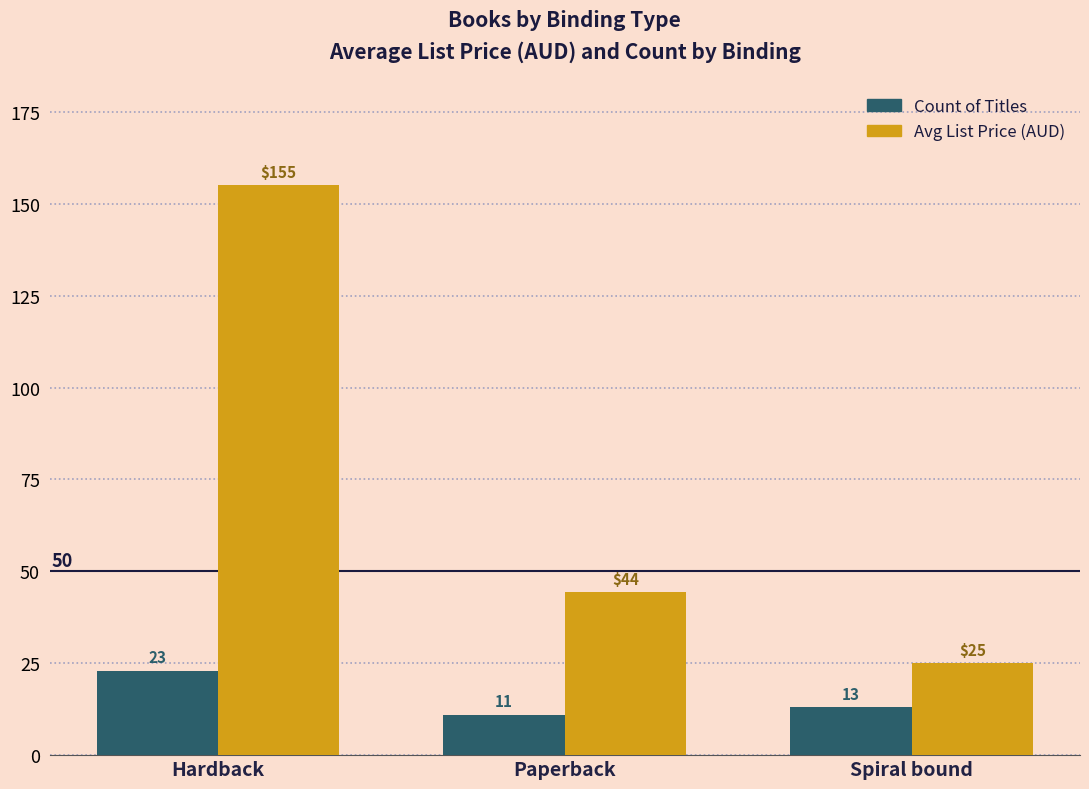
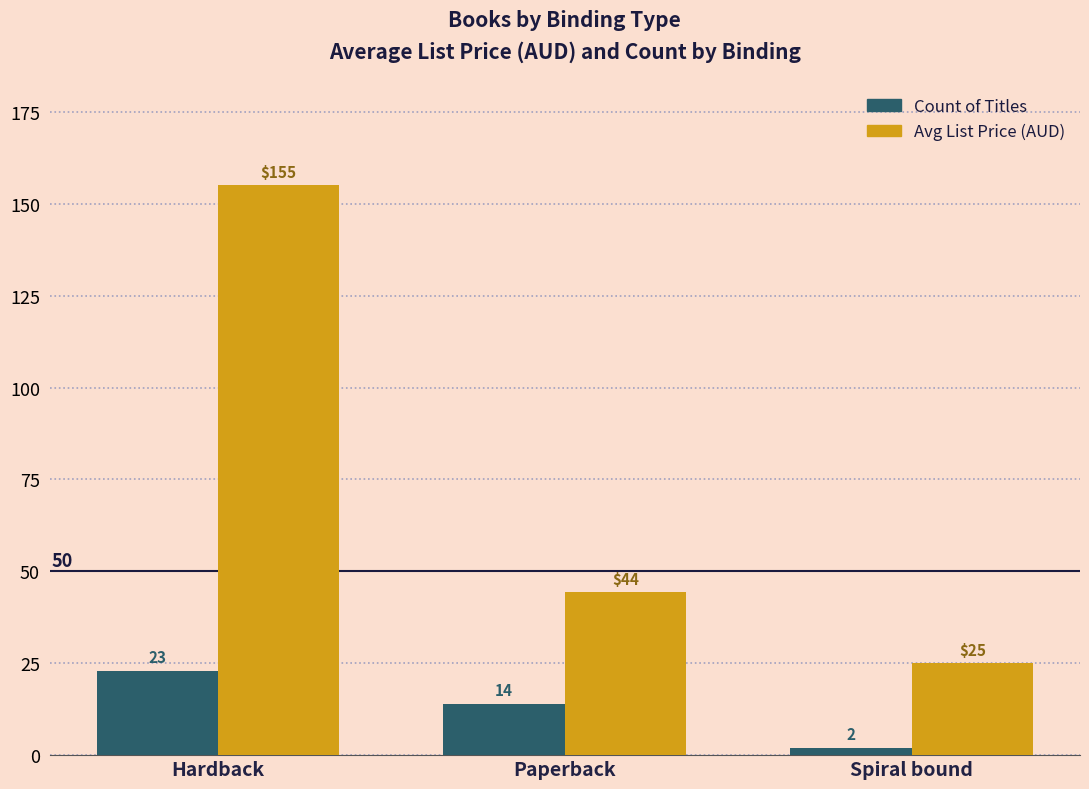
Count of Titles, Paperback: 11 -> 14
Count of Titles, Spiral bound: 13 -> 2
